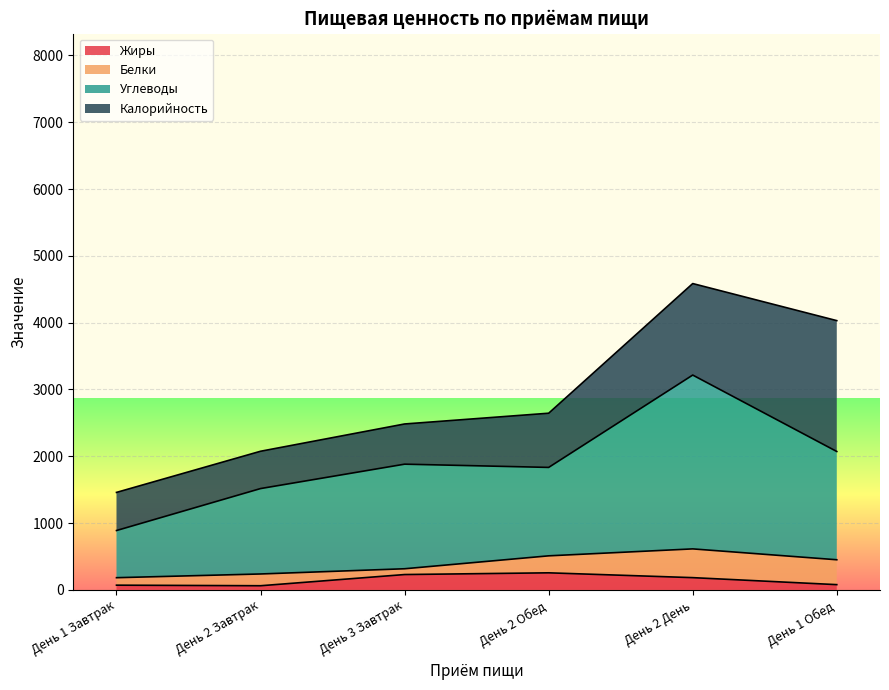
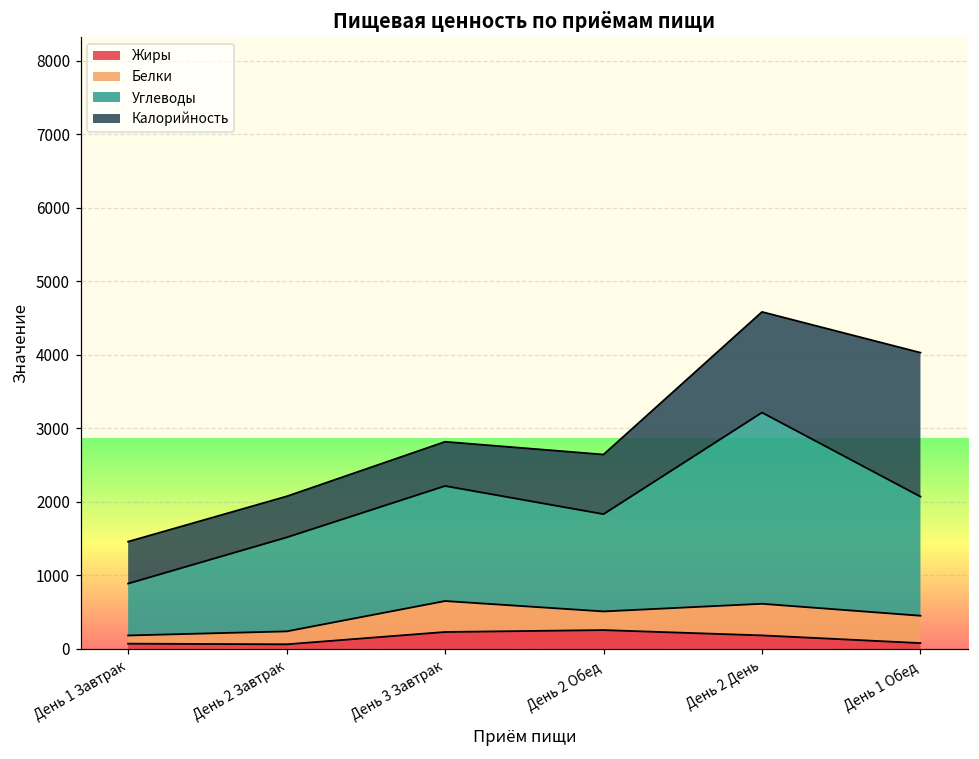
Белки, День 3 Завтрак: 100 -> 400
